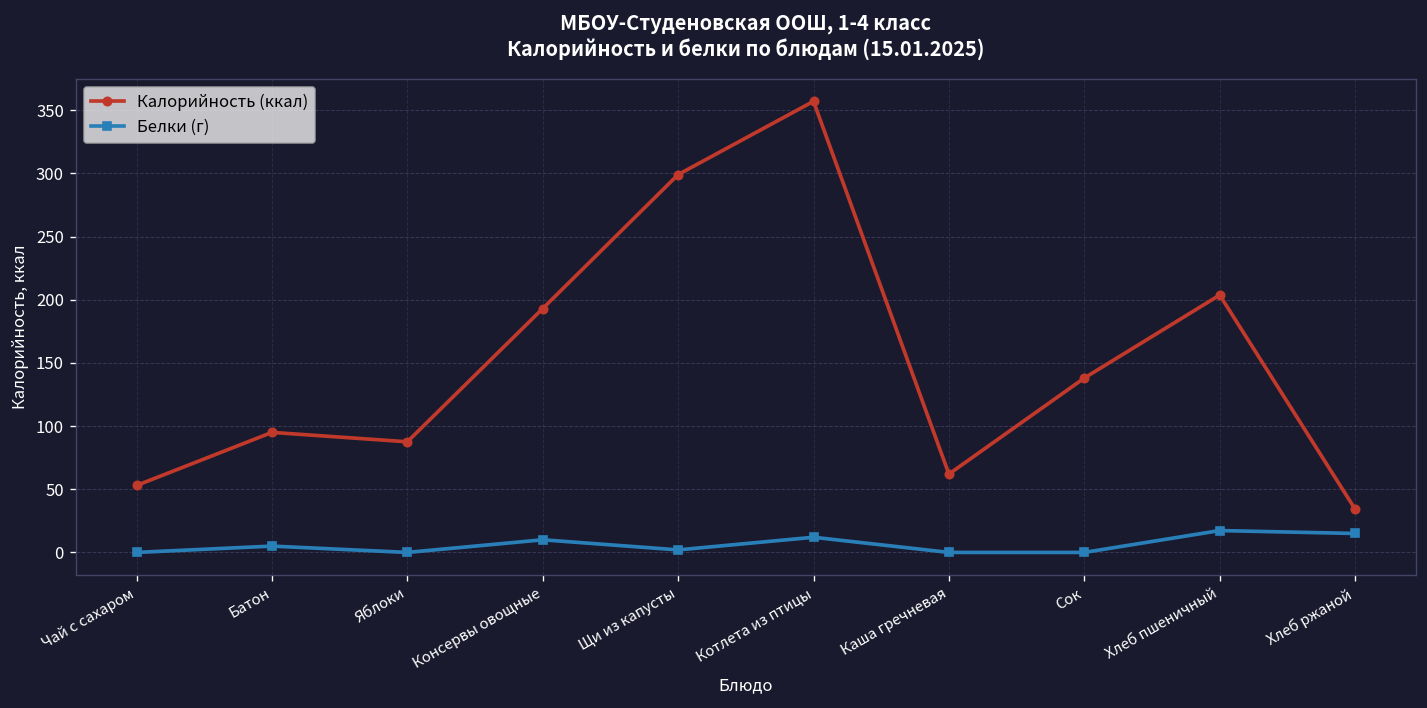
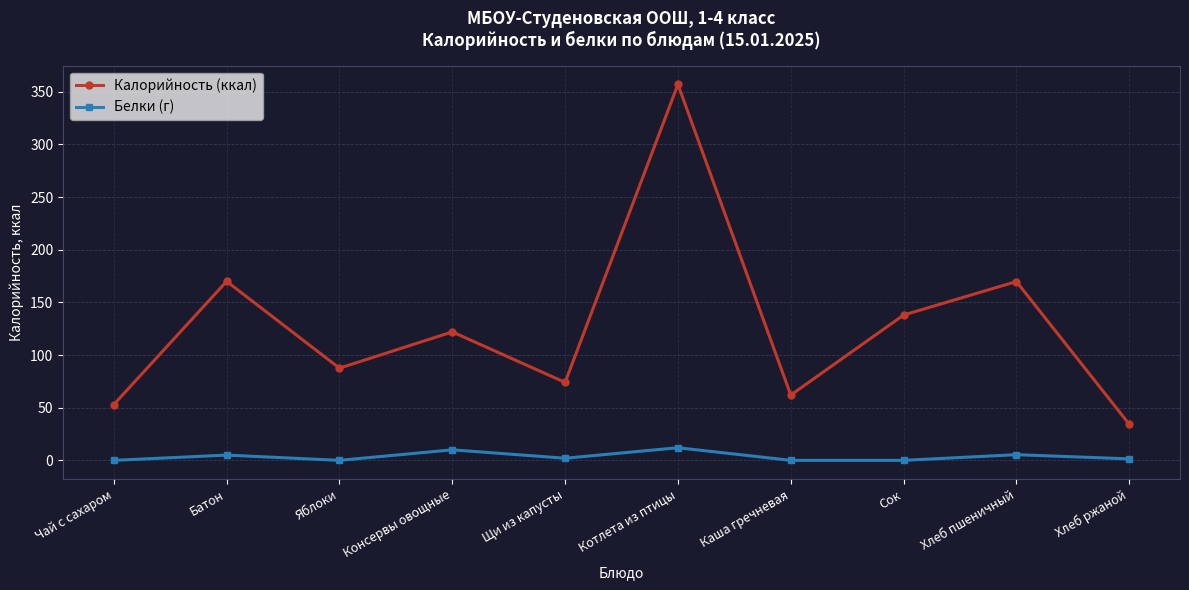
Калорийность (ккал), Батон: 95 -> 170
Калорийность (ккал), Консервы овощные: 193 -> 122
Калорийность (ккал), Щи из капусты: 299 -> 74
Калорийность (ккал), Хлеб пшеничный: 204 -> 170
Белки (г), Хлеб пшеничный: 17 -> 5
Белки (г), Хлеб ржаной: 15 -> 1
